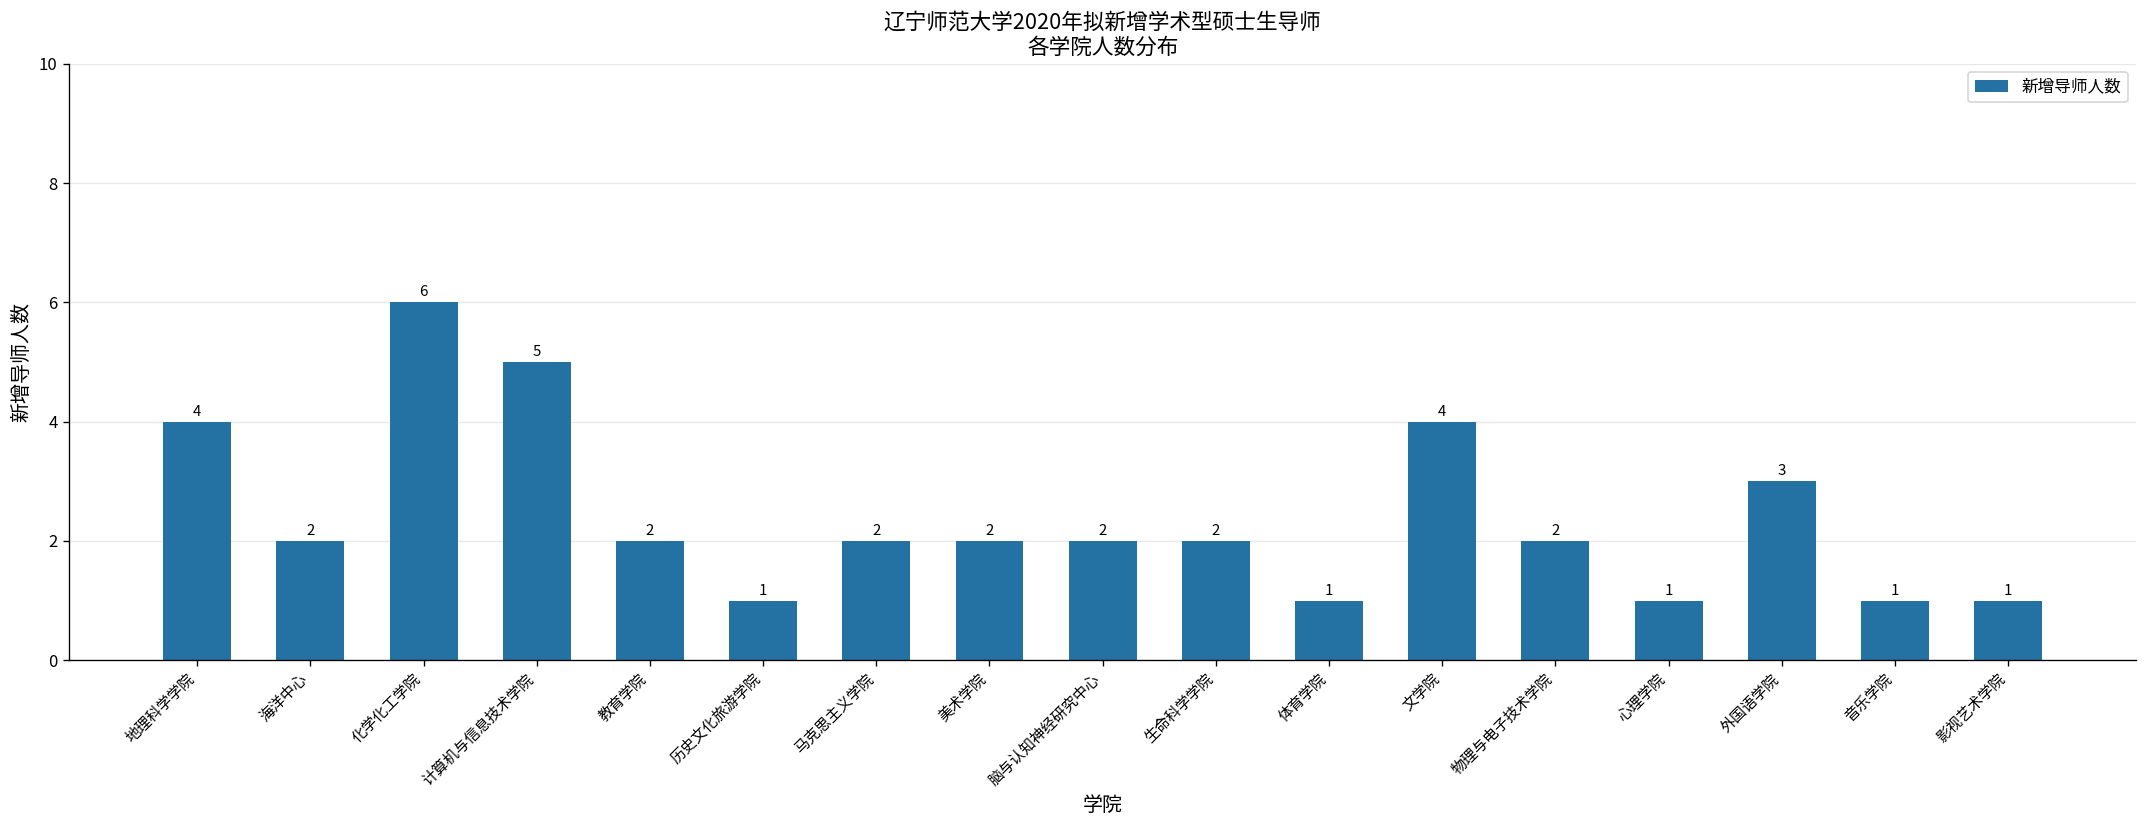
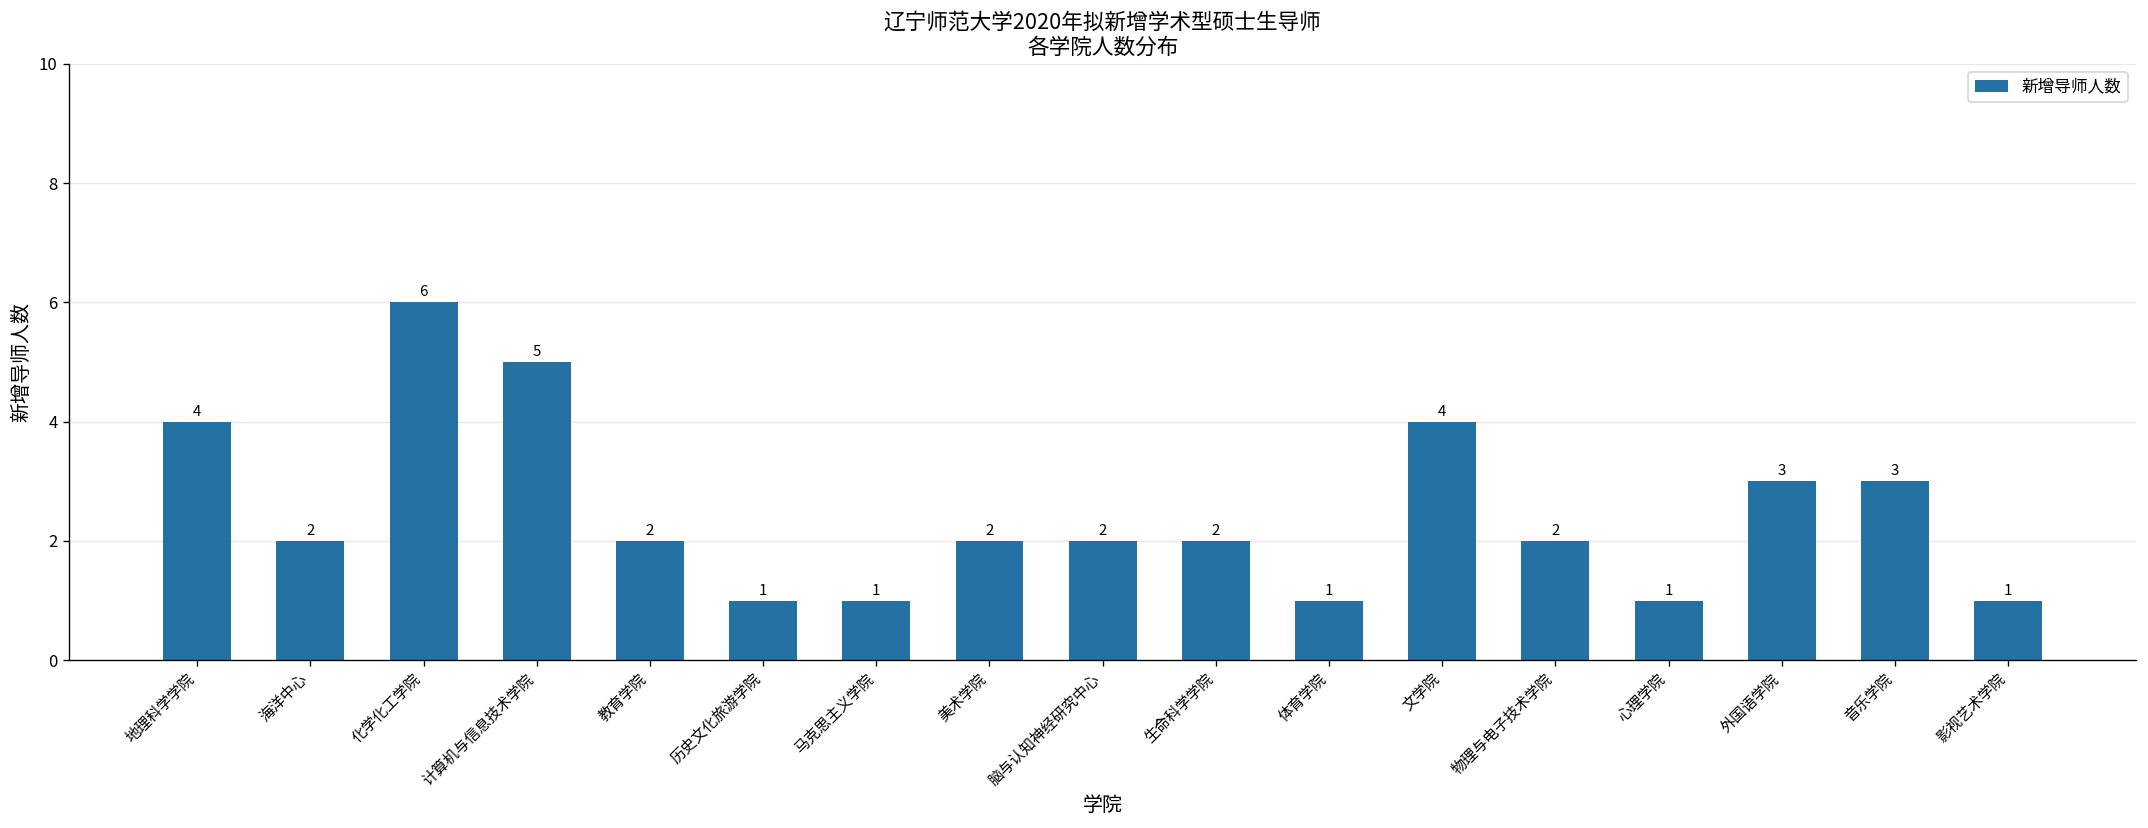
马克思主义学院: 2 -> 1
音乐学院: 1 -> 3
